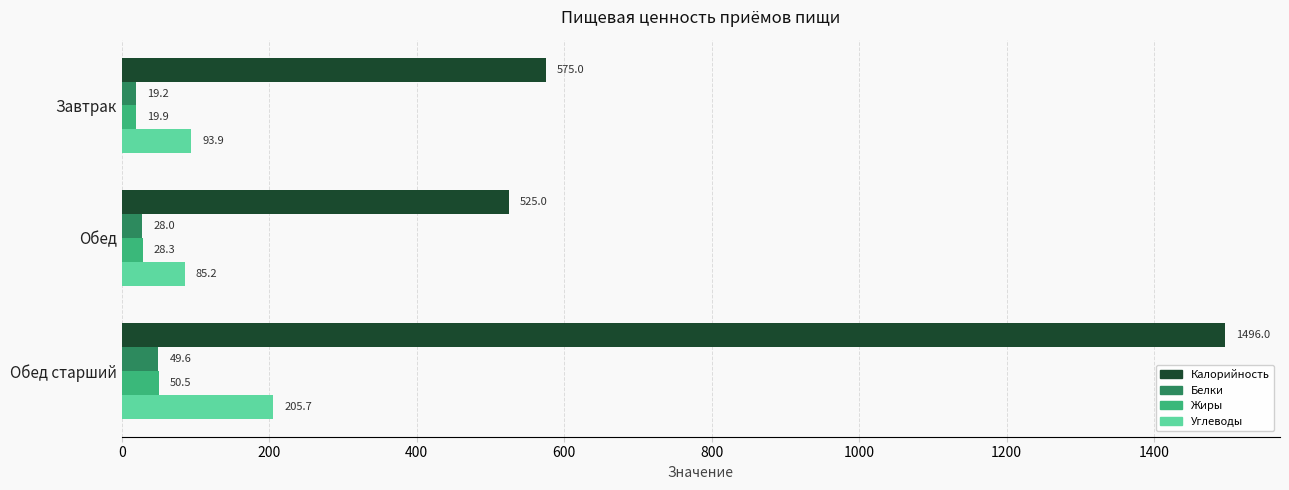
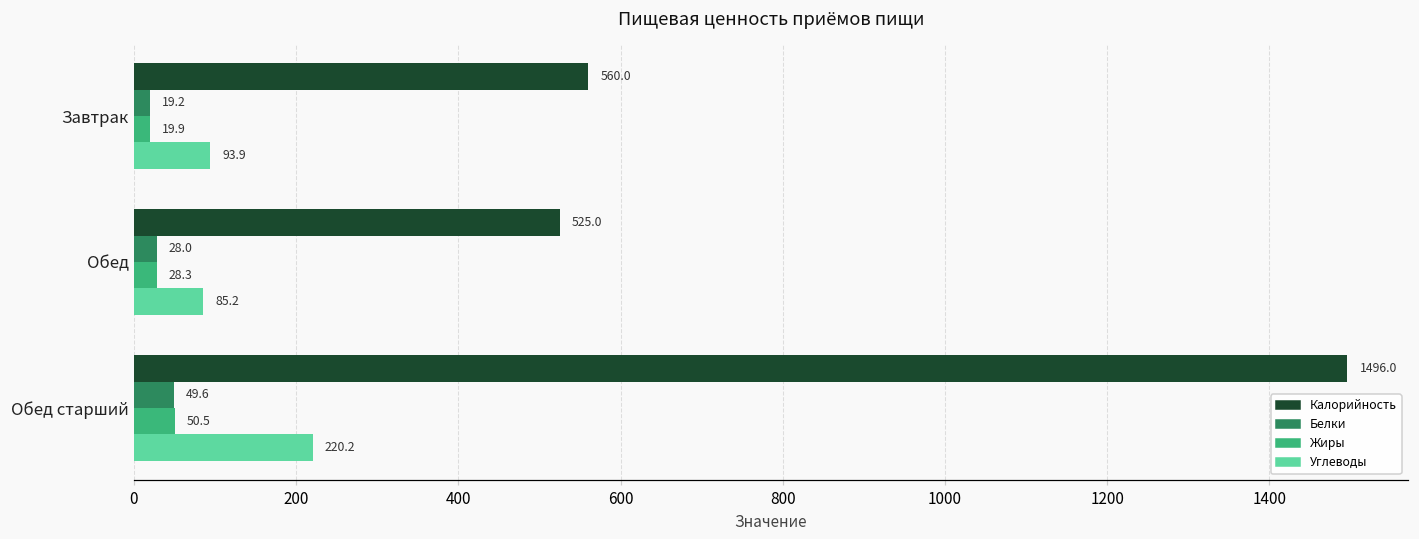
Калорийность, Завтрак: 575.0 -> 560.0
Углеводы, Обед старший: 205.7 -> 220.2
